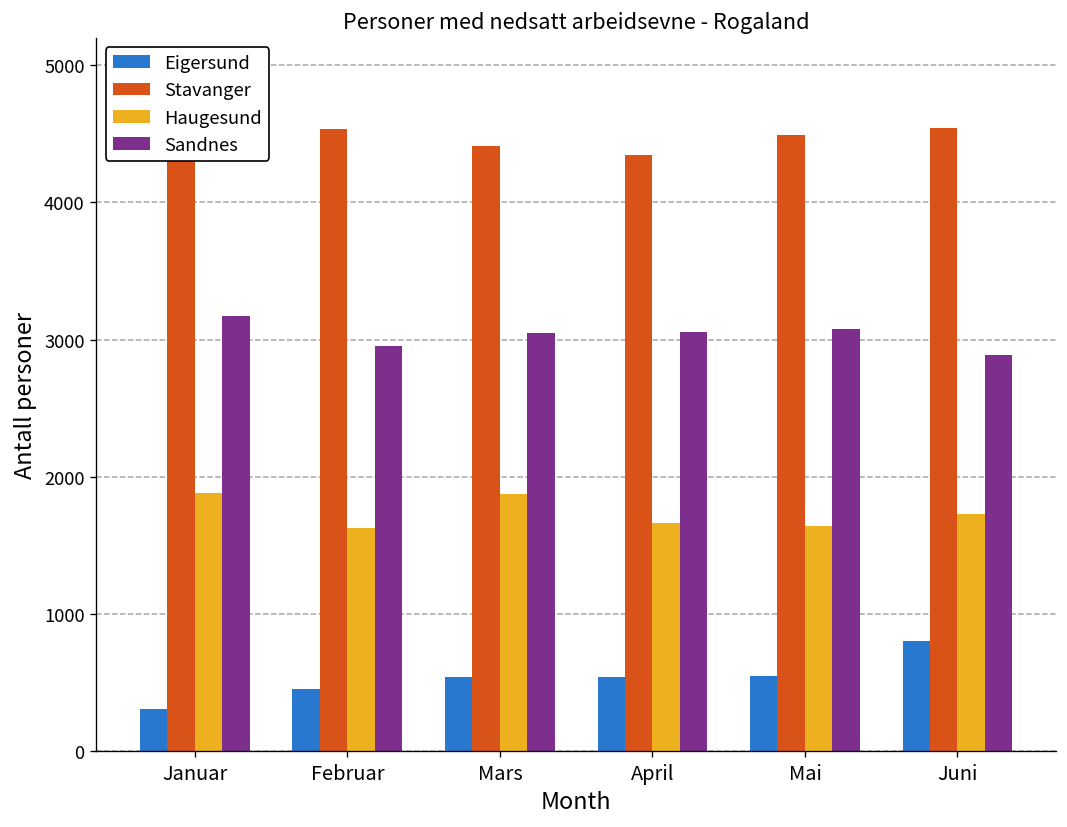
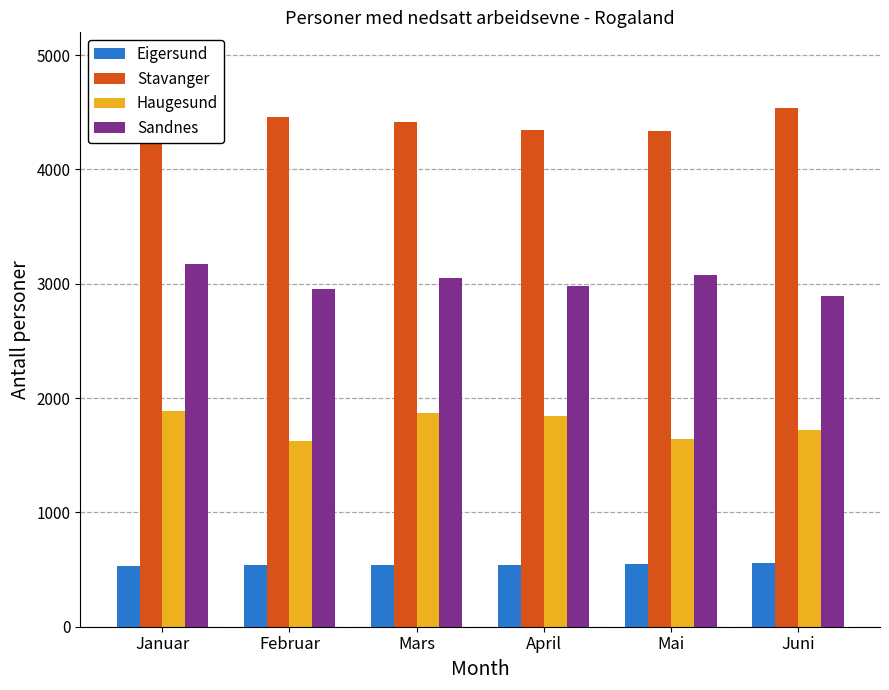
Eigersund, Januar: 310 -> 530
Eigersund, Februar: 450 -> 540
Stavanger, Februar: 4530 -> 4460
Haugesund, April: 1660 -> 1840
Sandnes, April: 3060 -> 2980
Stavanger, Mai: 4490 -> 4330
Eigersund, Juni: 800 -> 560
